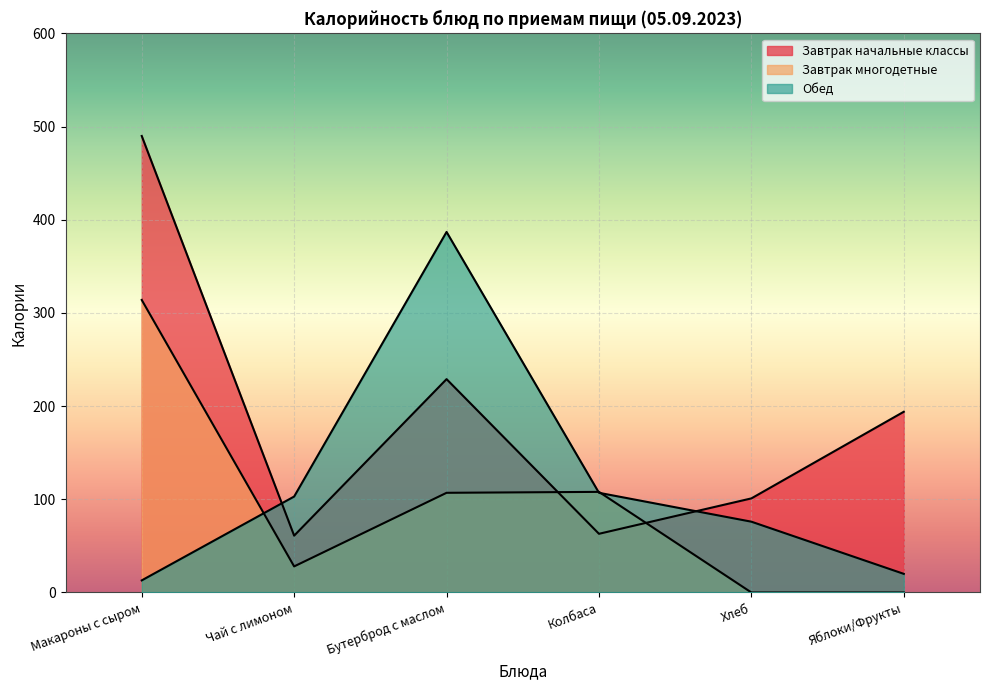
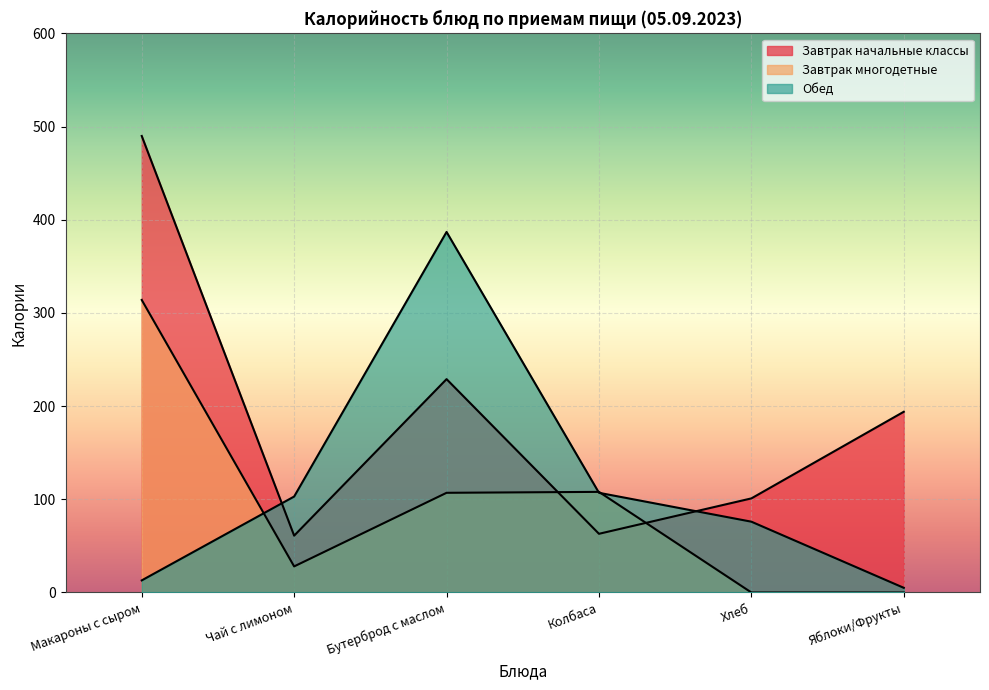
Обед, Яблоки/Фрукты: 20 -> 10
